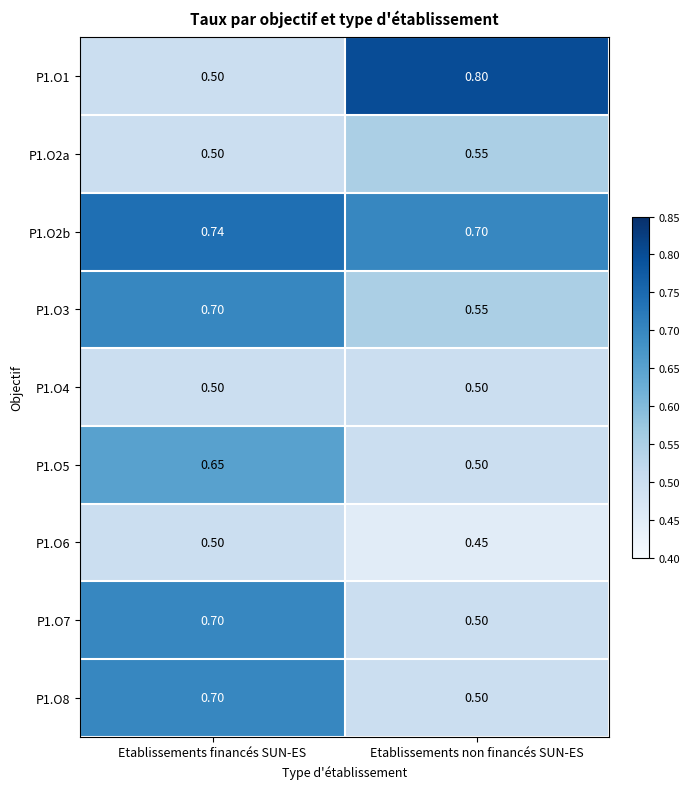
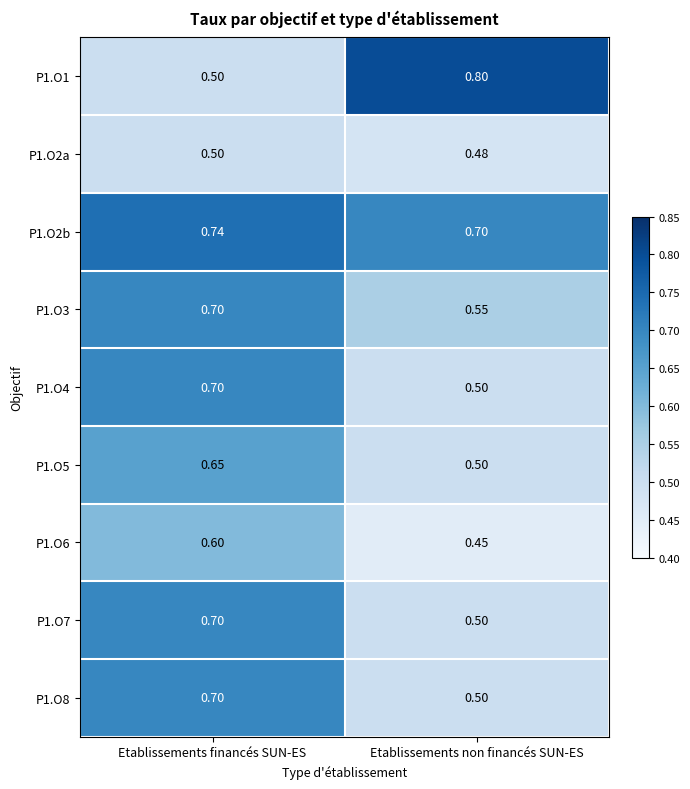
P1.O2a, Etablissements non financés SUN-ES: 0.55 -> 0.48
P1.O4, Etablissements financés SUN-ES: 0.50 -> 0.70
P1.O6, Etablissements financés SUN-ES: 0.50 -> 0.60
